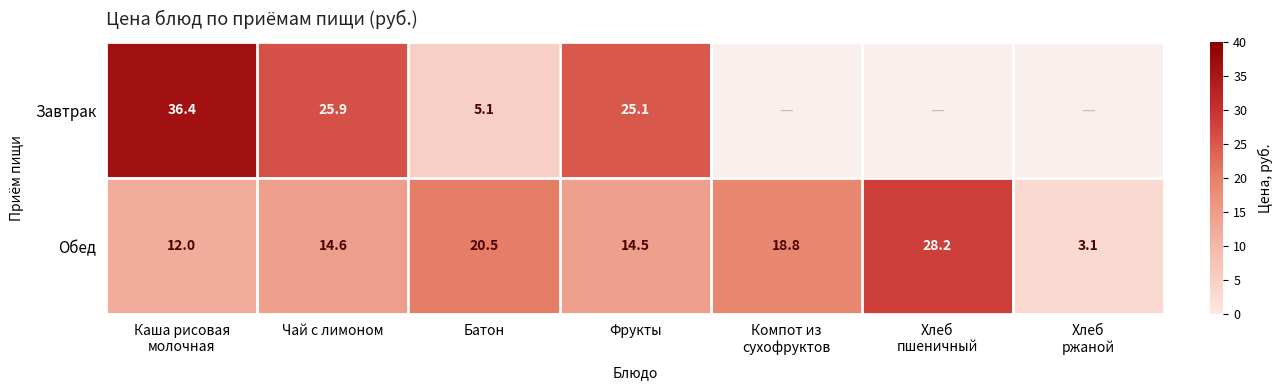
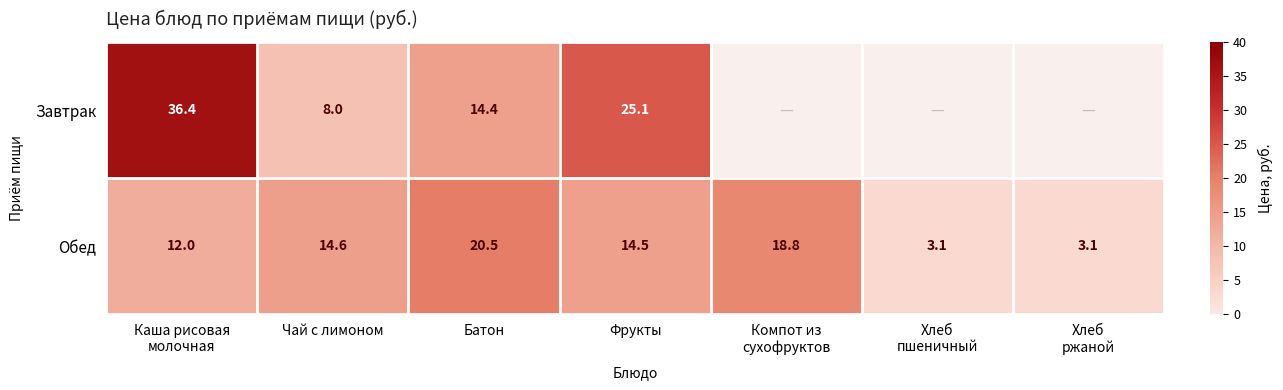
Завтрак, Чай с лимоном: 25.9 -> 8.0
Завтрак, Батон: 5.1 -> 14.4
Обед, Хлеб пшеничный: 28.2 -> 3.1
